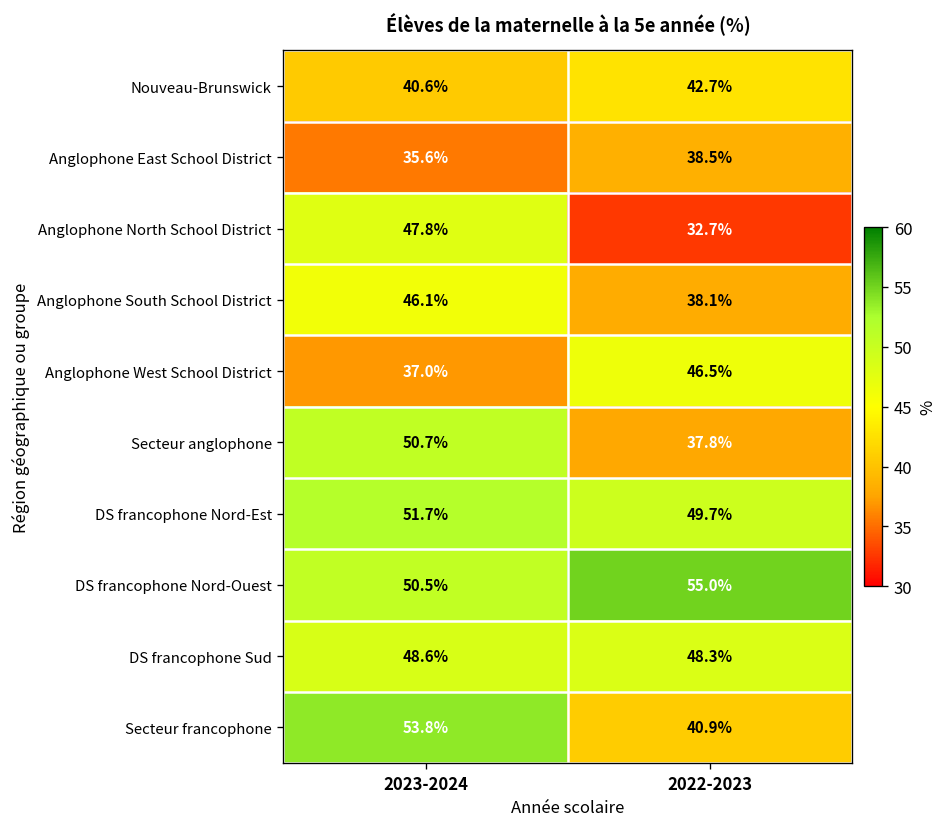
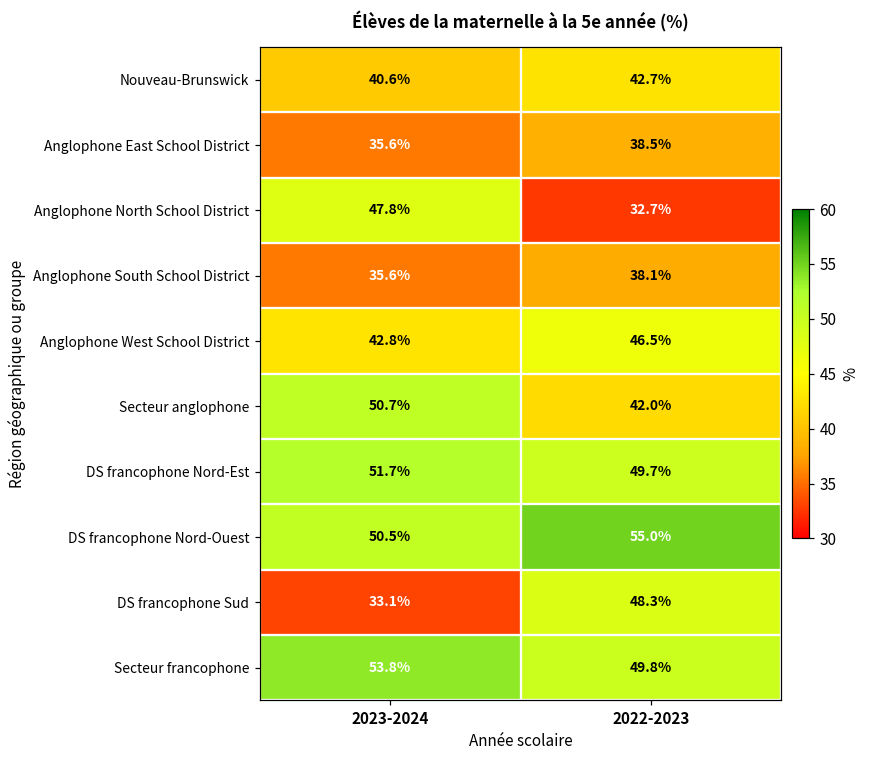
Anglophone South School District, 2023-2024: 46.1% -> 35.6%
Anglophone West School District, 2023-2024: 37.0% -> 42.8%
Secteur anglophone, 2022-2023: 37.8% -> 42.0%
DS francophone Sud, 2023-2024: 48.6% -> 33.1%
Secteur francophone, 2022-2023: 40.9% -> 49.8%
